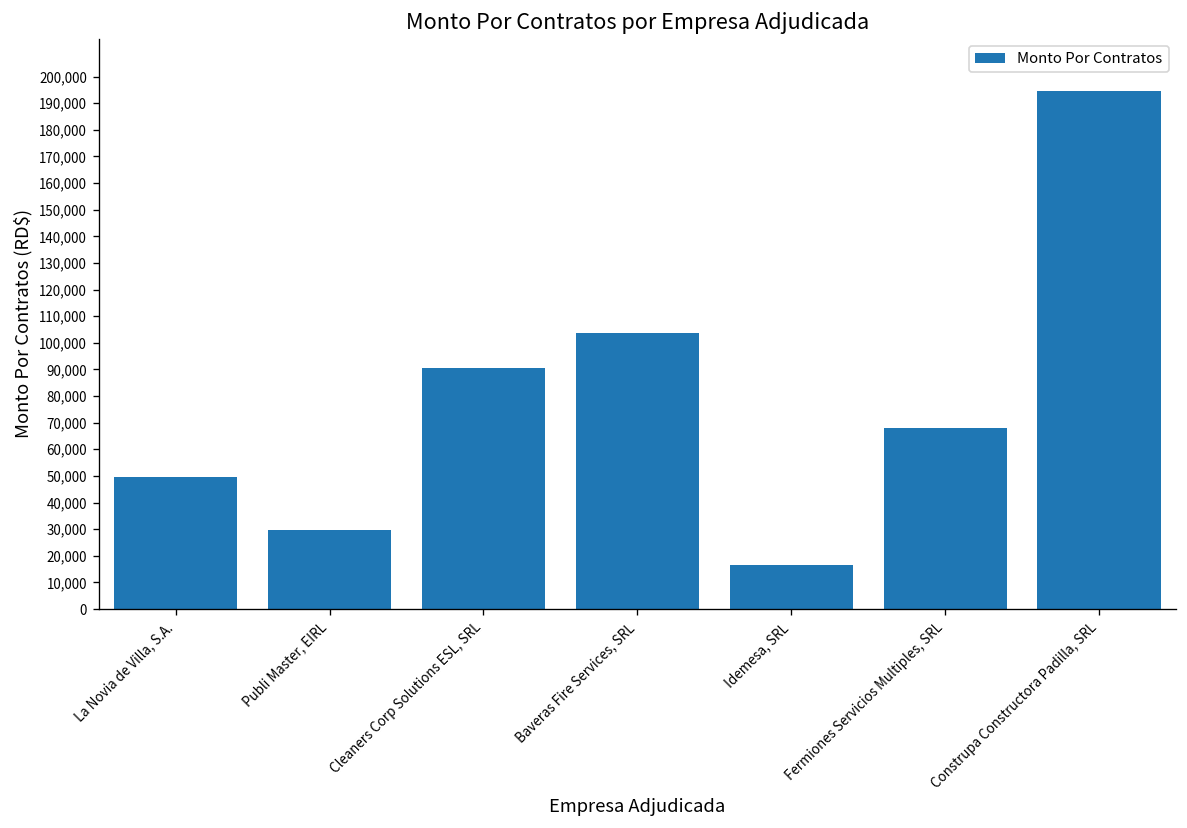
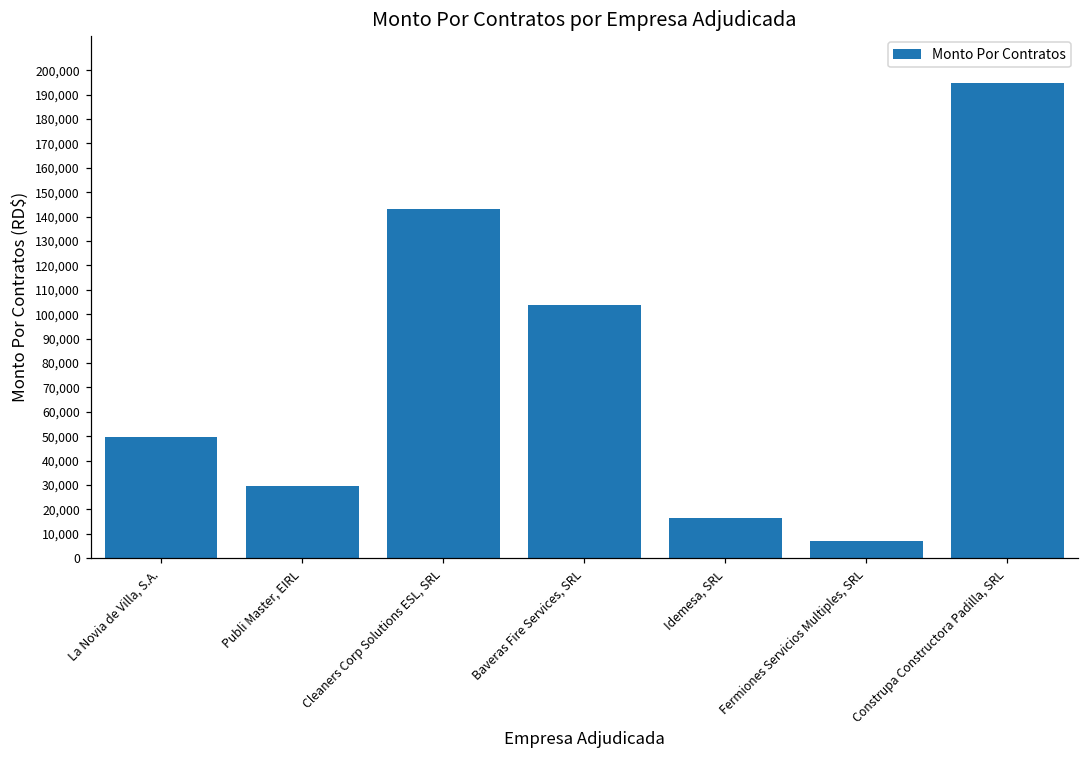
Cleaners Corp Solutions ESL, SRL: 90,000 -> 143,000
Fermiones Servicios Multiples, SRL: 68,000 -> 7,000
